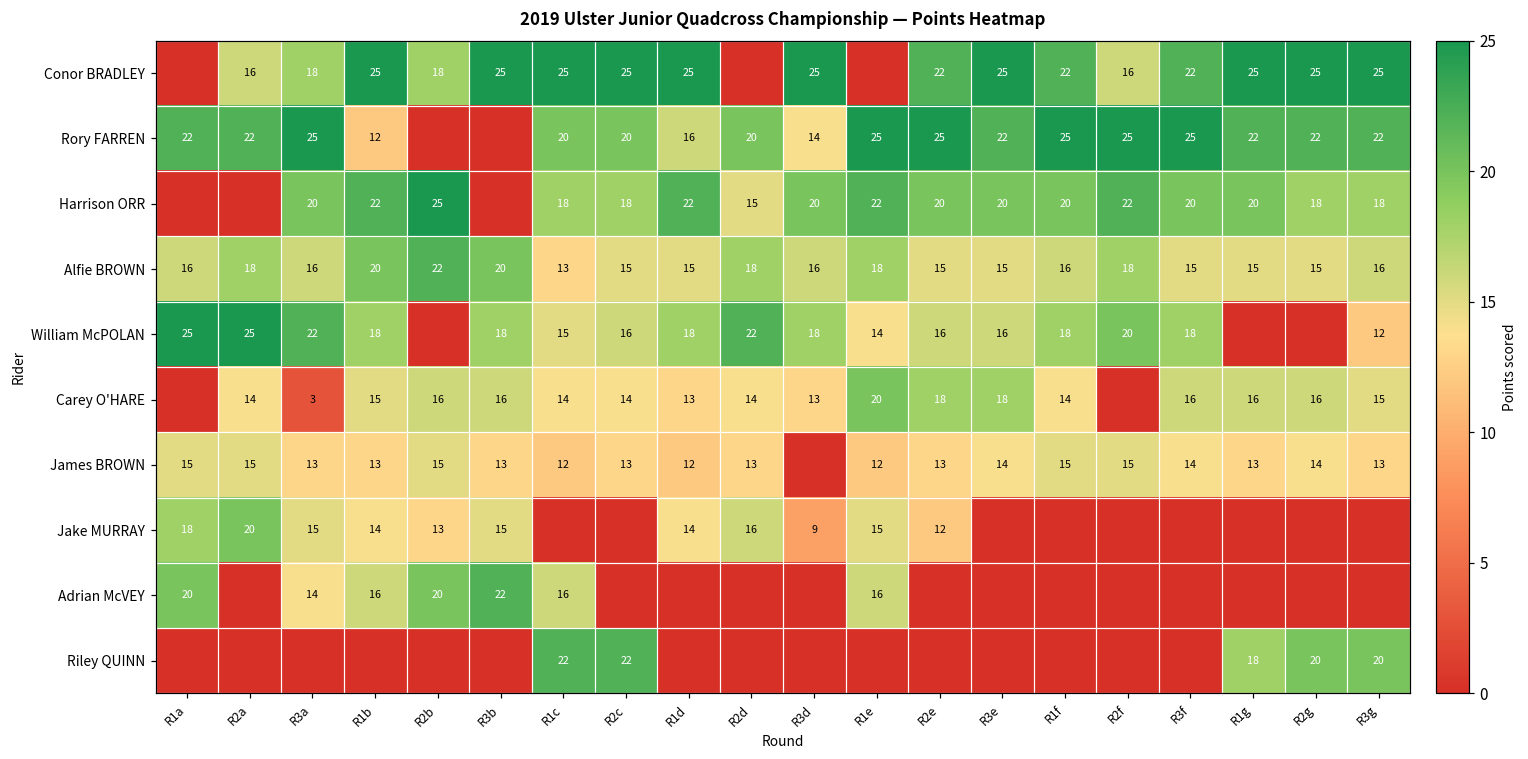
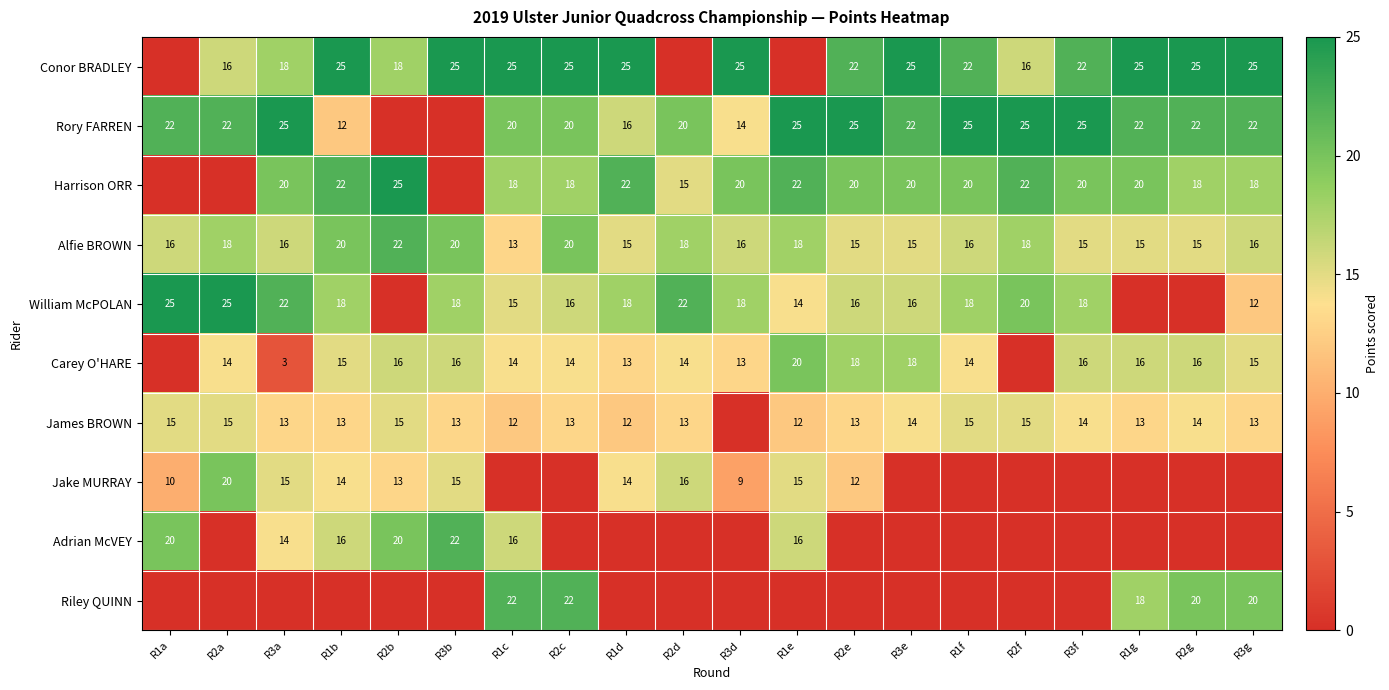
Alfie BROWN, R2c: 15 -> 20
Jake MURRAY, R1a: 18 -> 10
